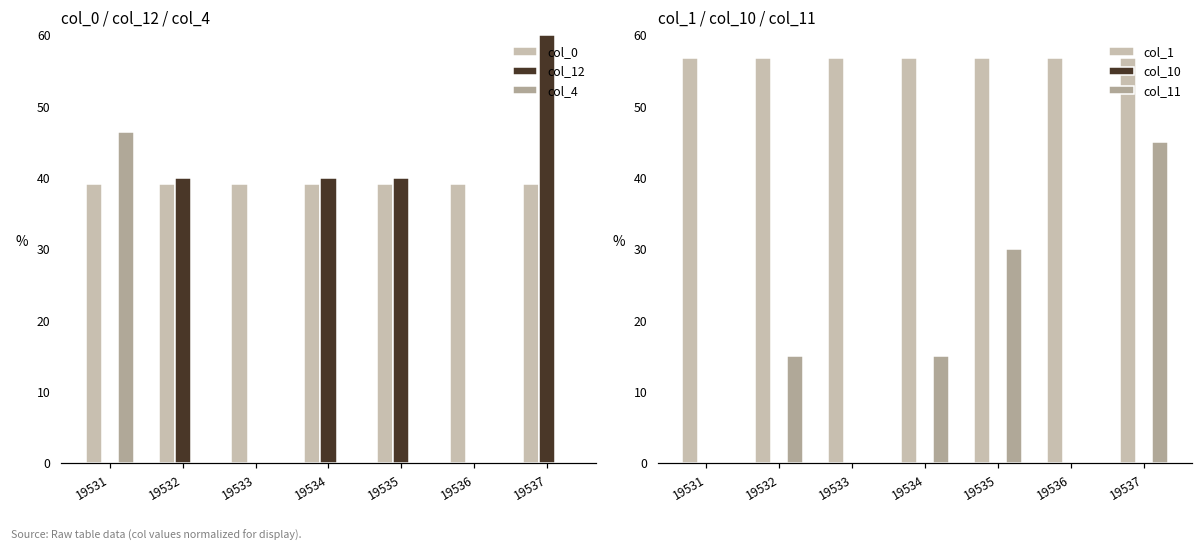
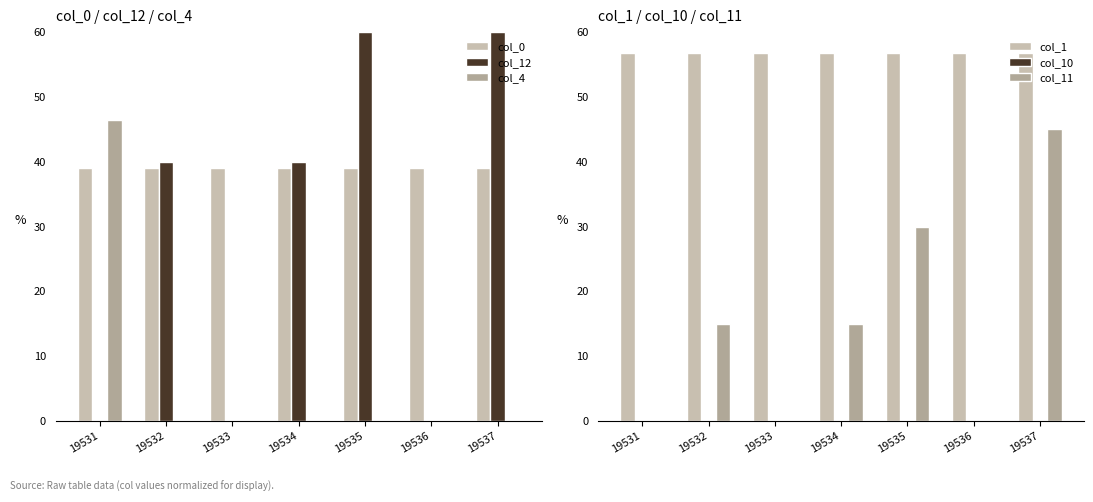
col_0 / col_12 / col_4, col_12, 19535: 40 -> 60
